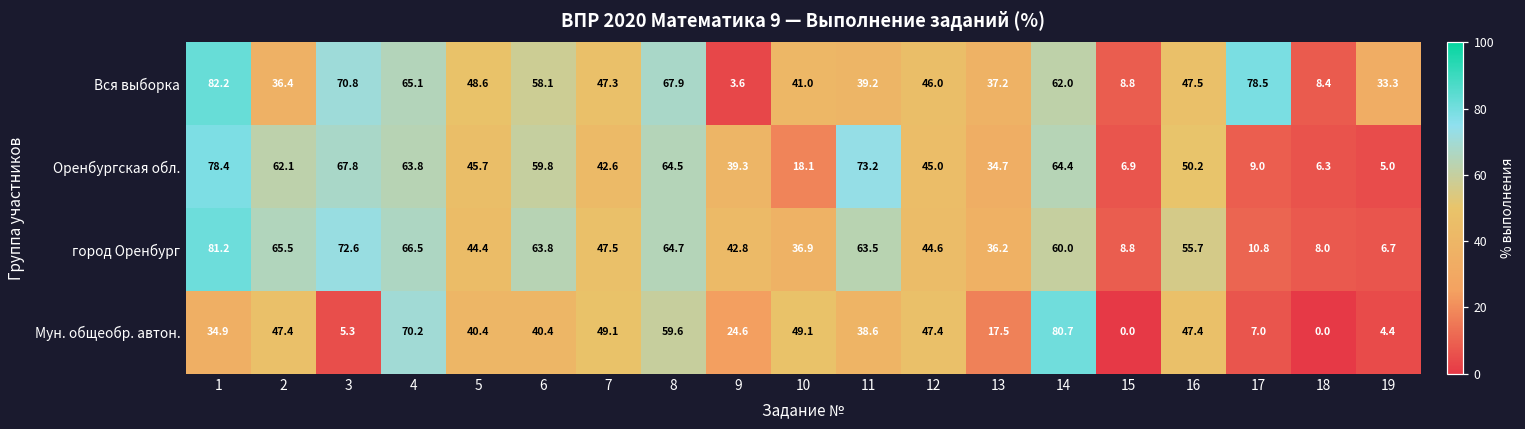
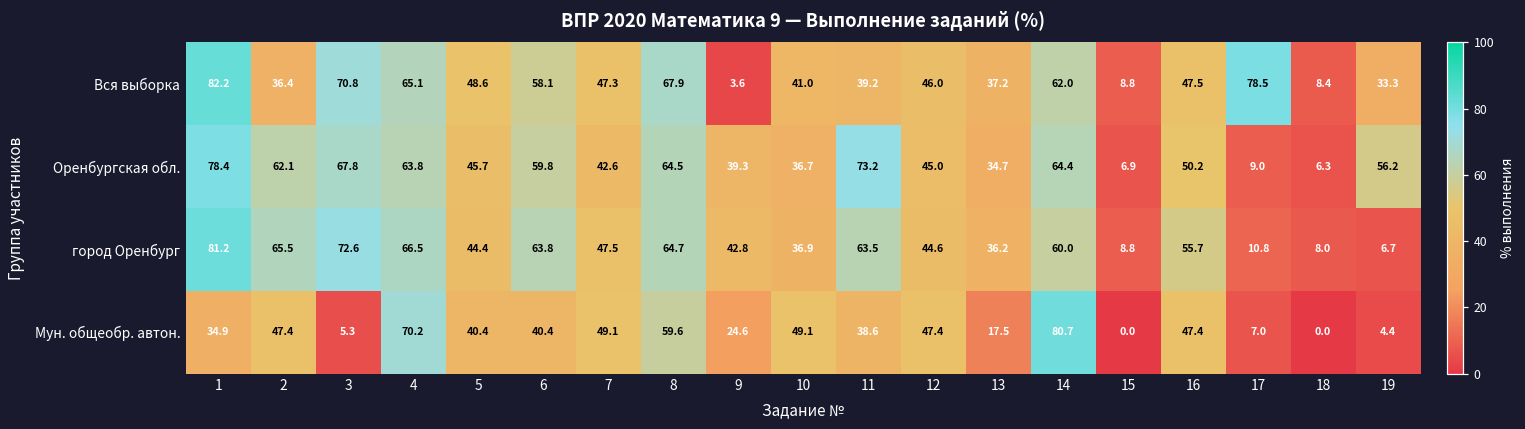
Оренбургская обл., 10: 18.1 -> 36.7
Оренбургская обл., 19: 5.0 -> 56.2
